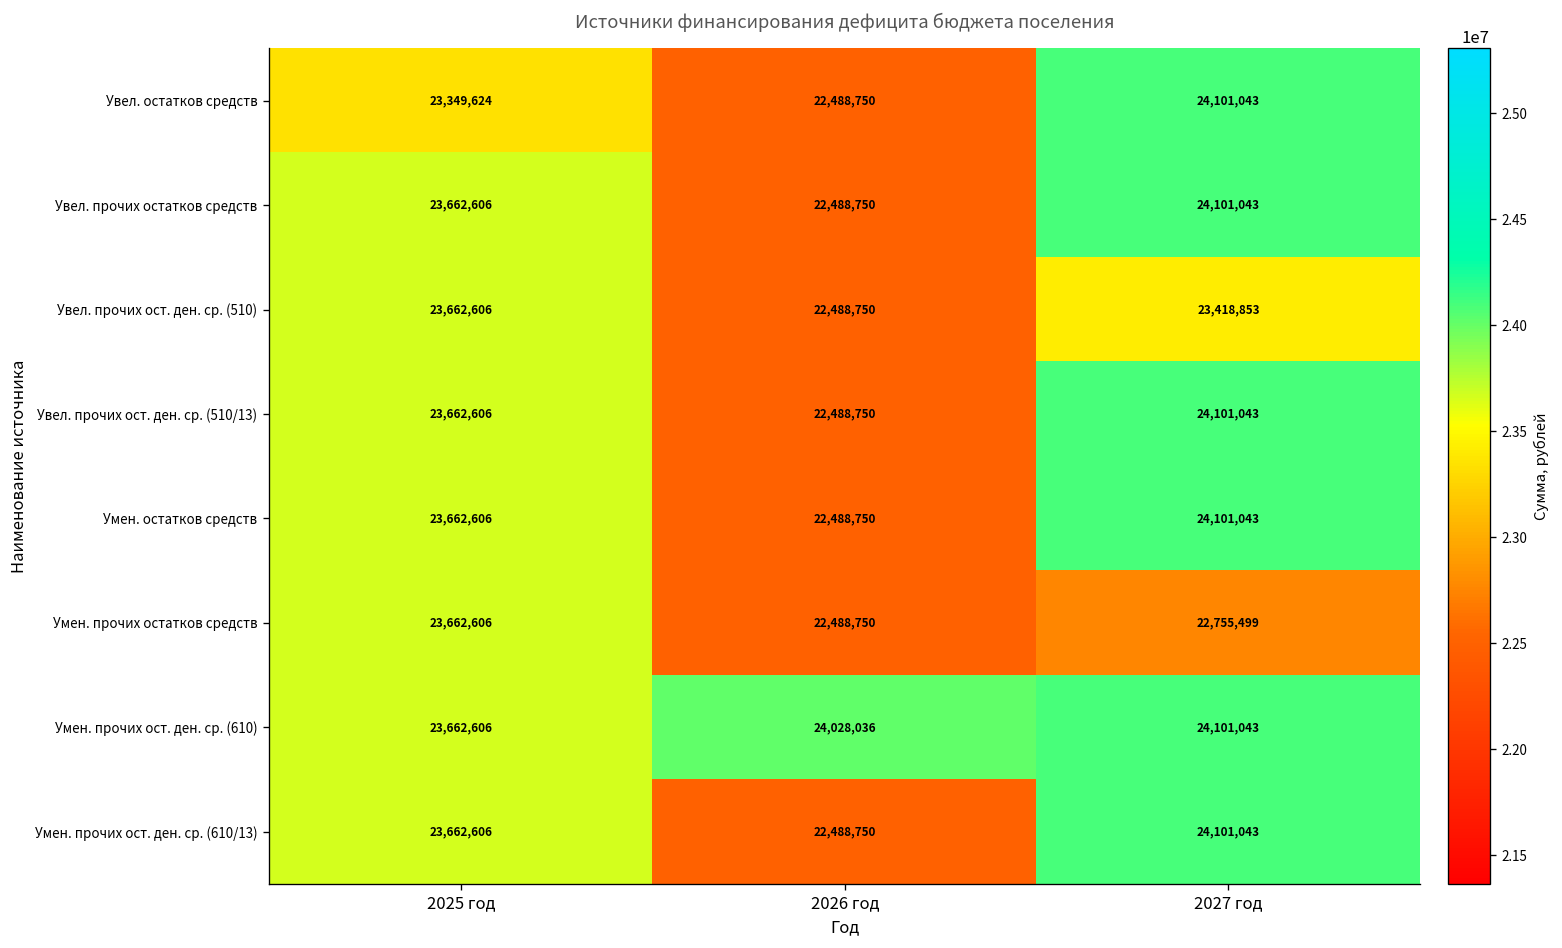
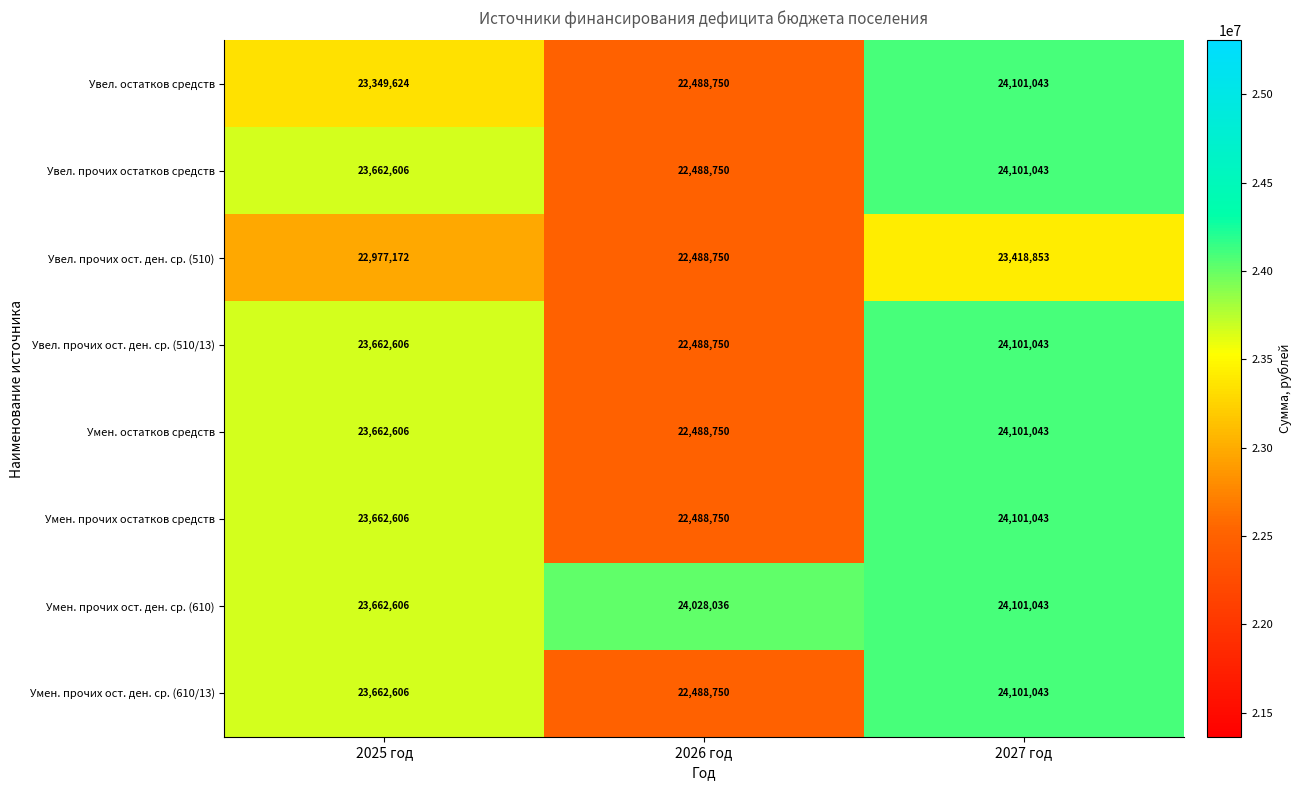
Увел. прочих ост. ден. ср. (510), 2025 год: 23,662,606 -> 22,977,172
Умен. прочих остатков средств, 2027 год: 22,755,499 -> 24,101,043
